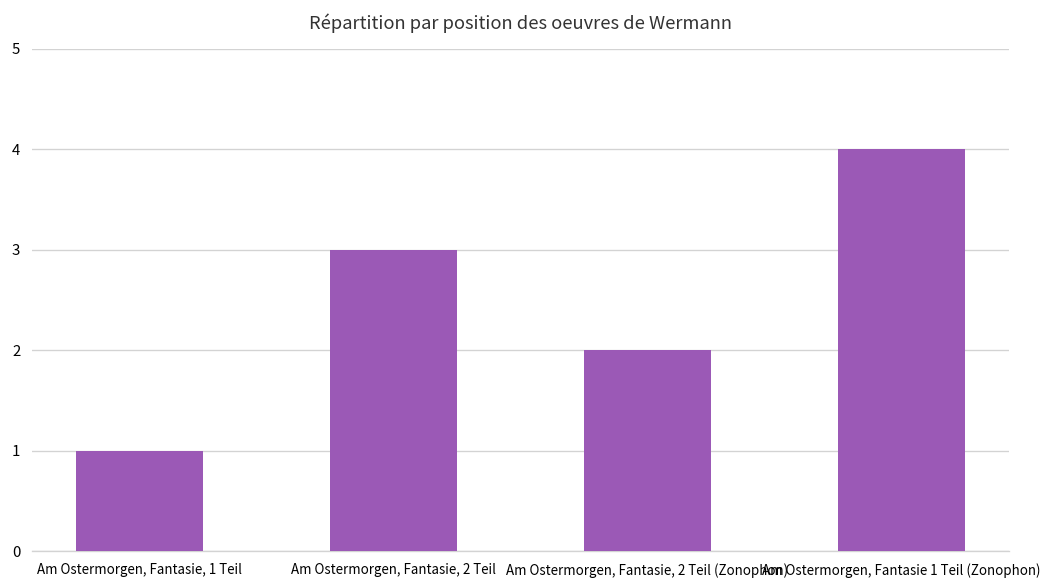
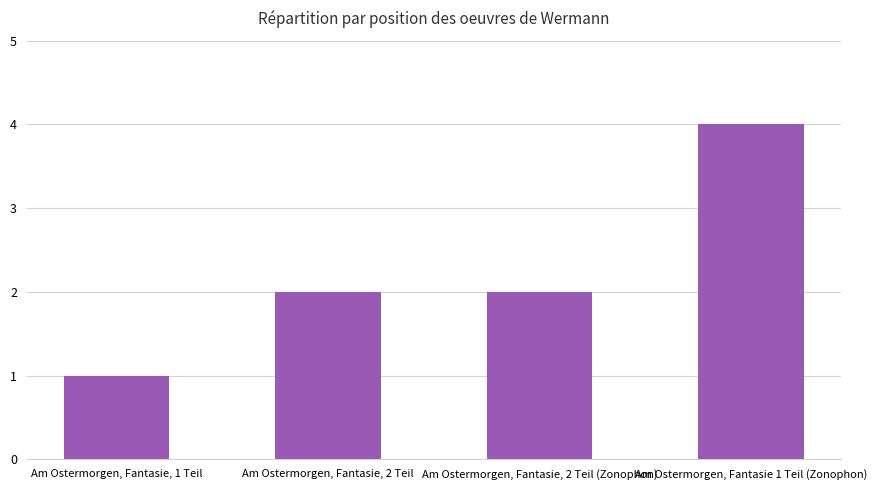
Am Ostermorgen, Fantasie, 2 Teil: 3 -> 2
